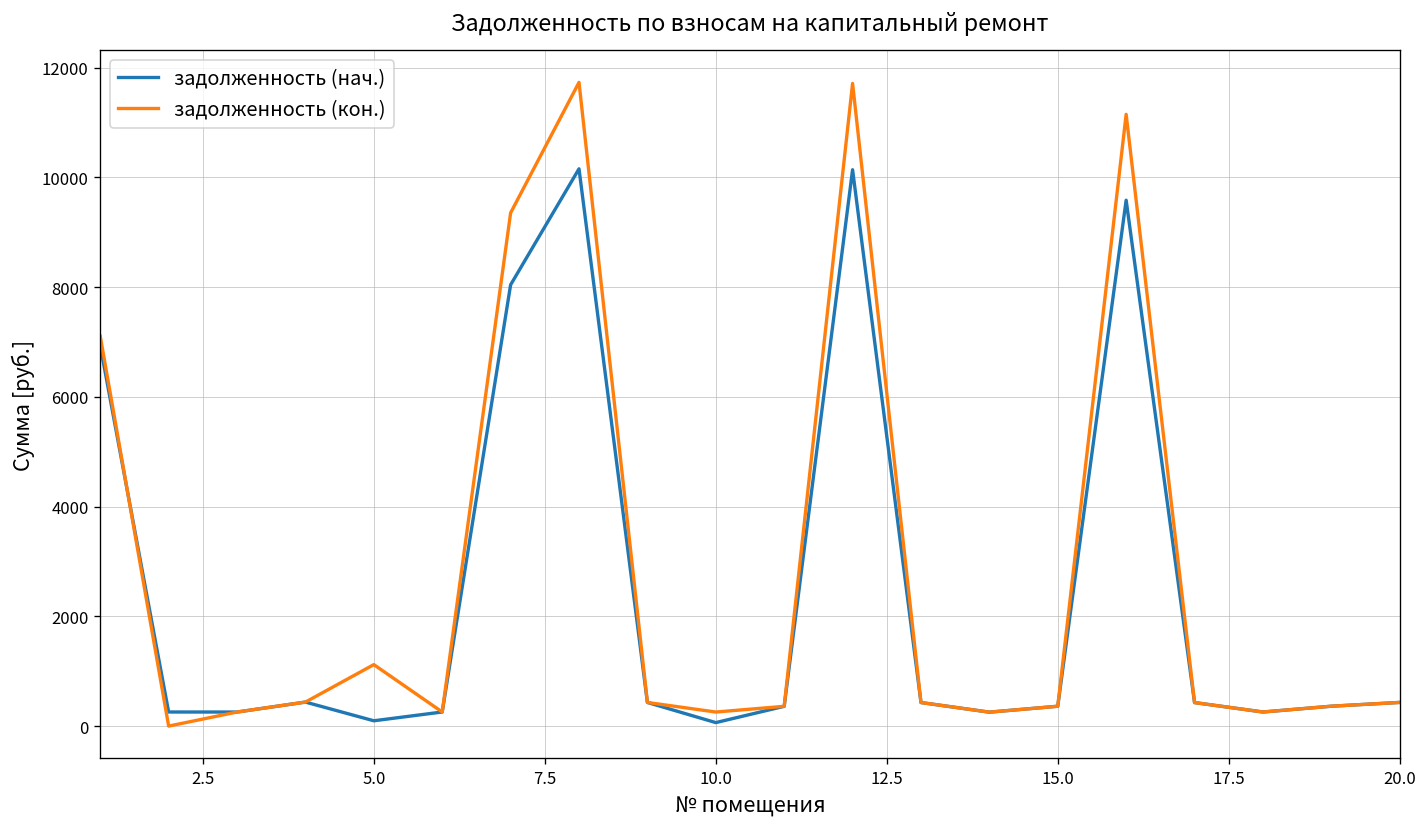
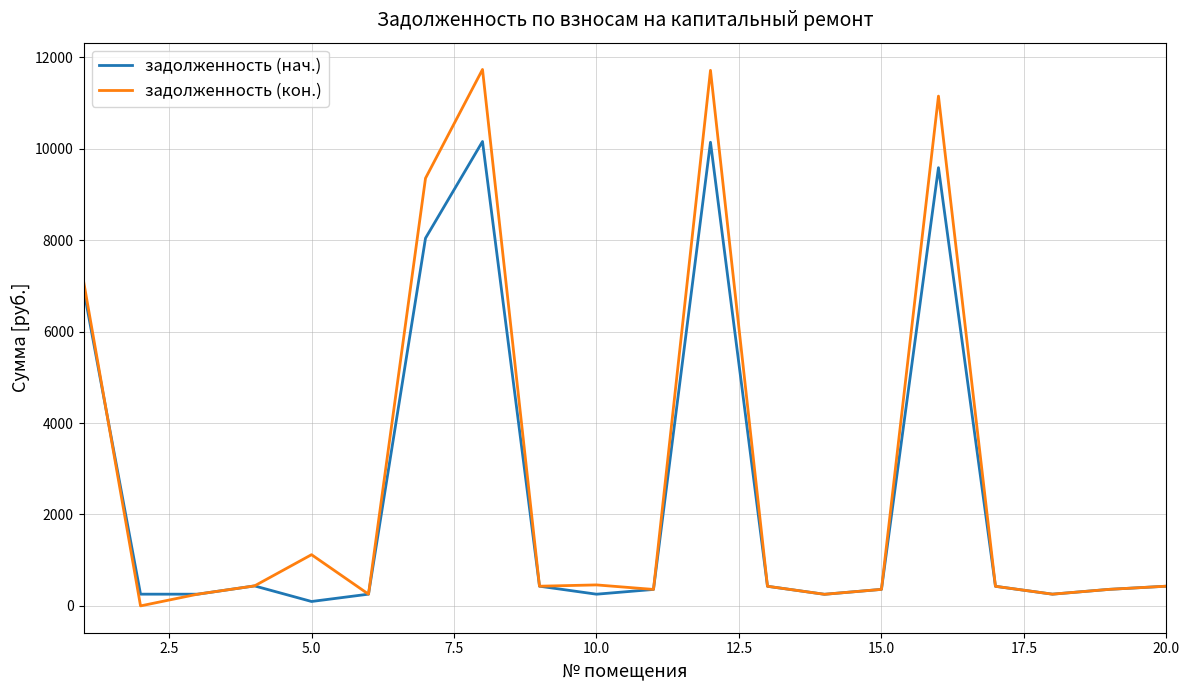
задолженность (нач.), 10.0: 100 -> 300
задолженность (кон.), 10.0: 300 -> 500
